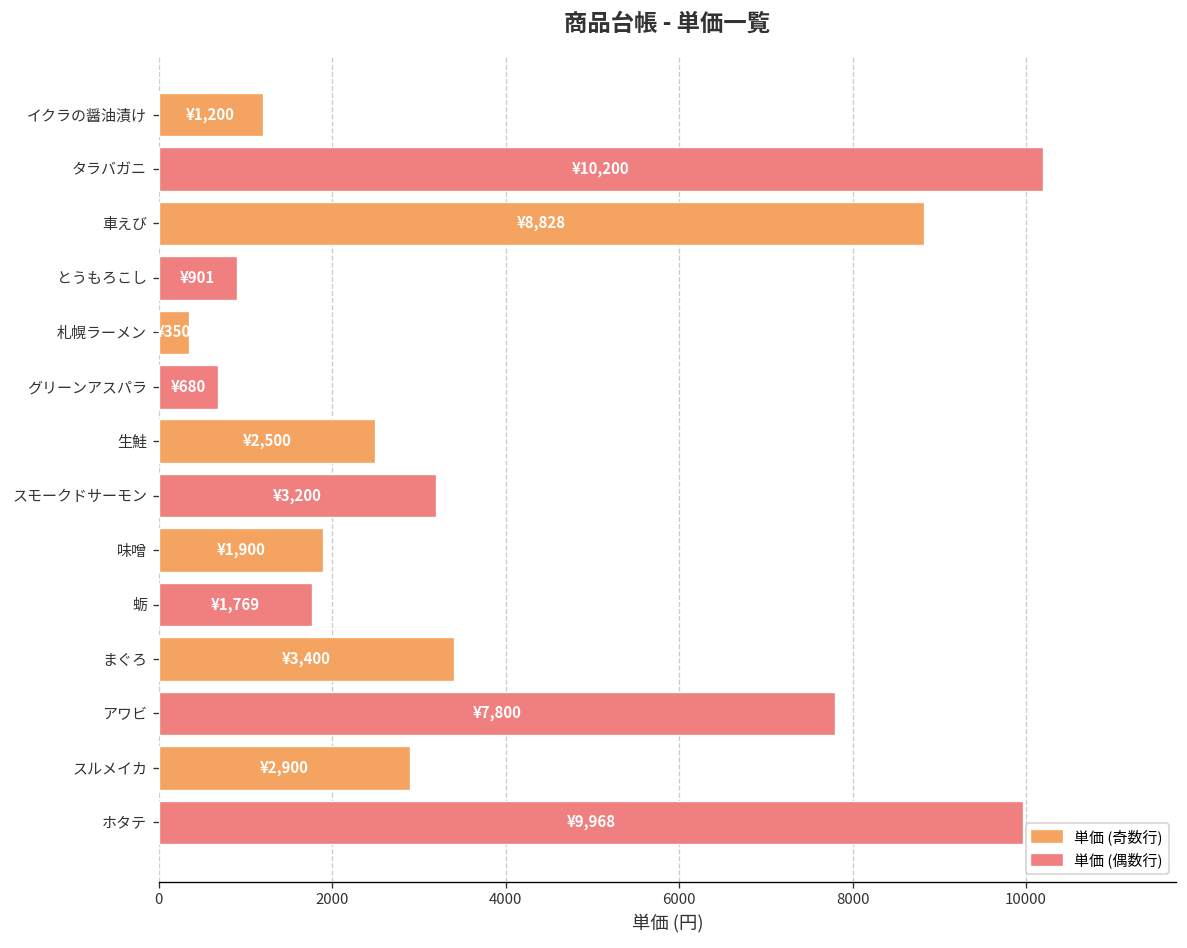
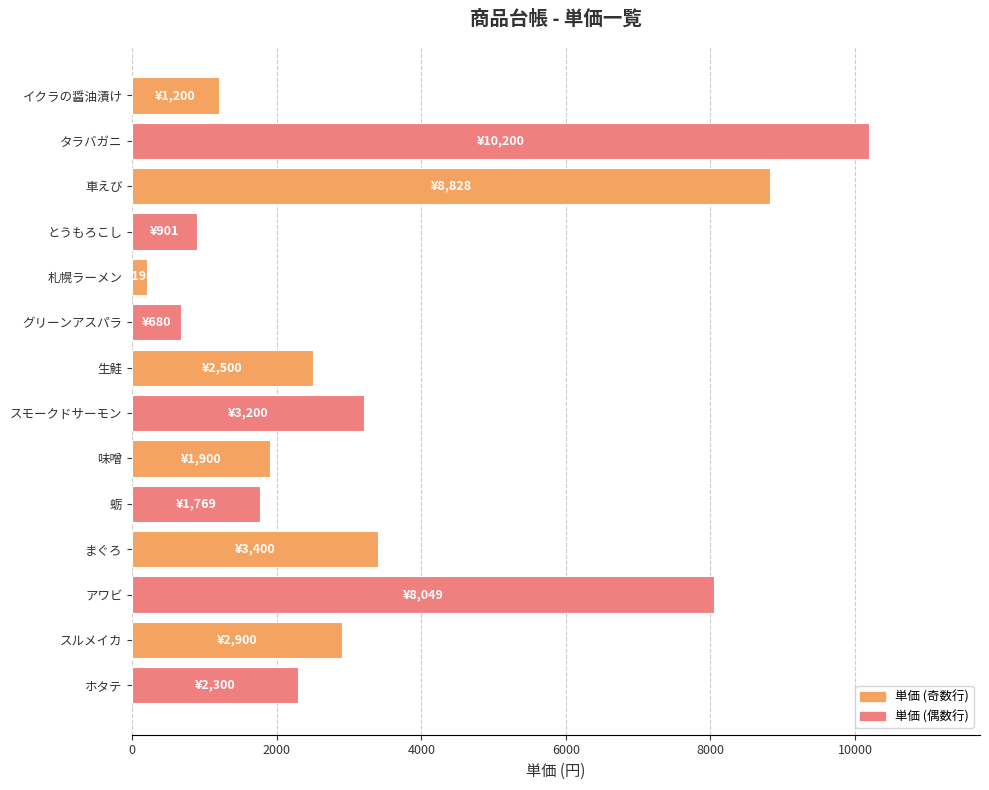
札幌ラーメン: 400 -> 200
アワビ: ¥7,800 -> ¥8,049
ホタテ: ¥9,968 -> ¥2,300
